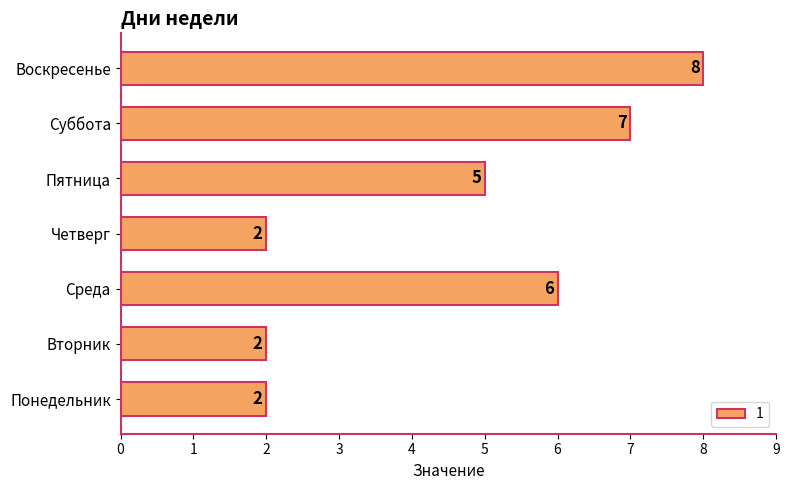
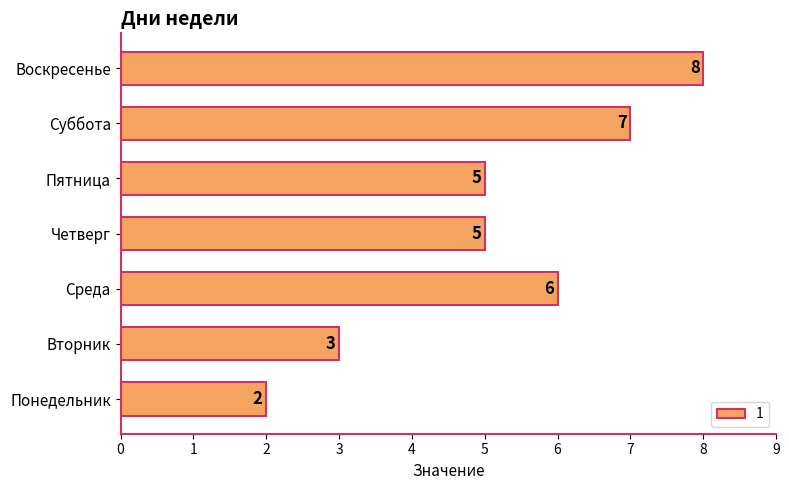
Четверг: 2 -> 5
Вторник: 2 -> 3
